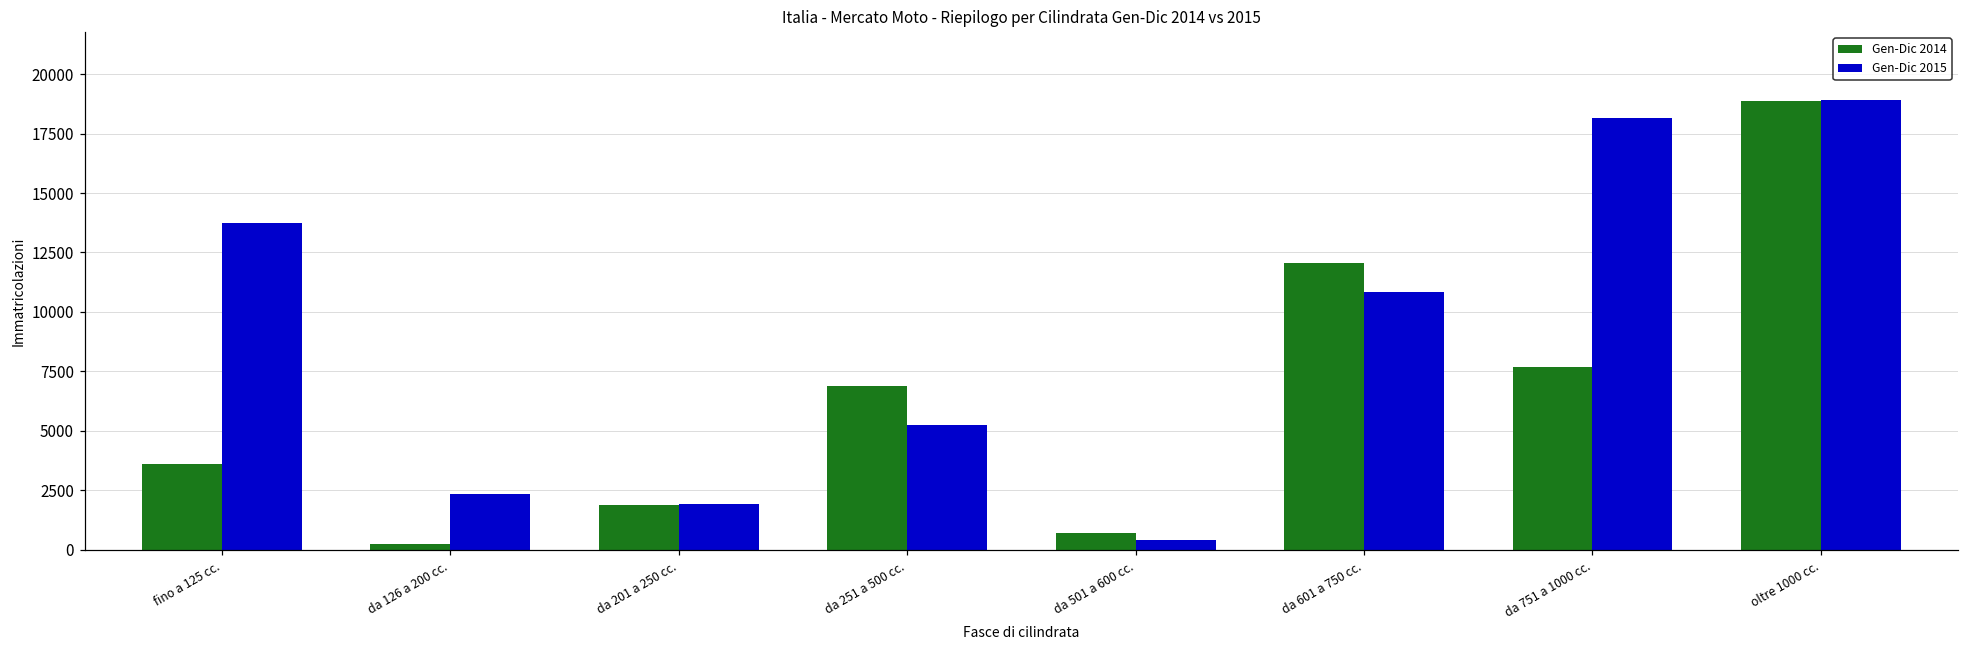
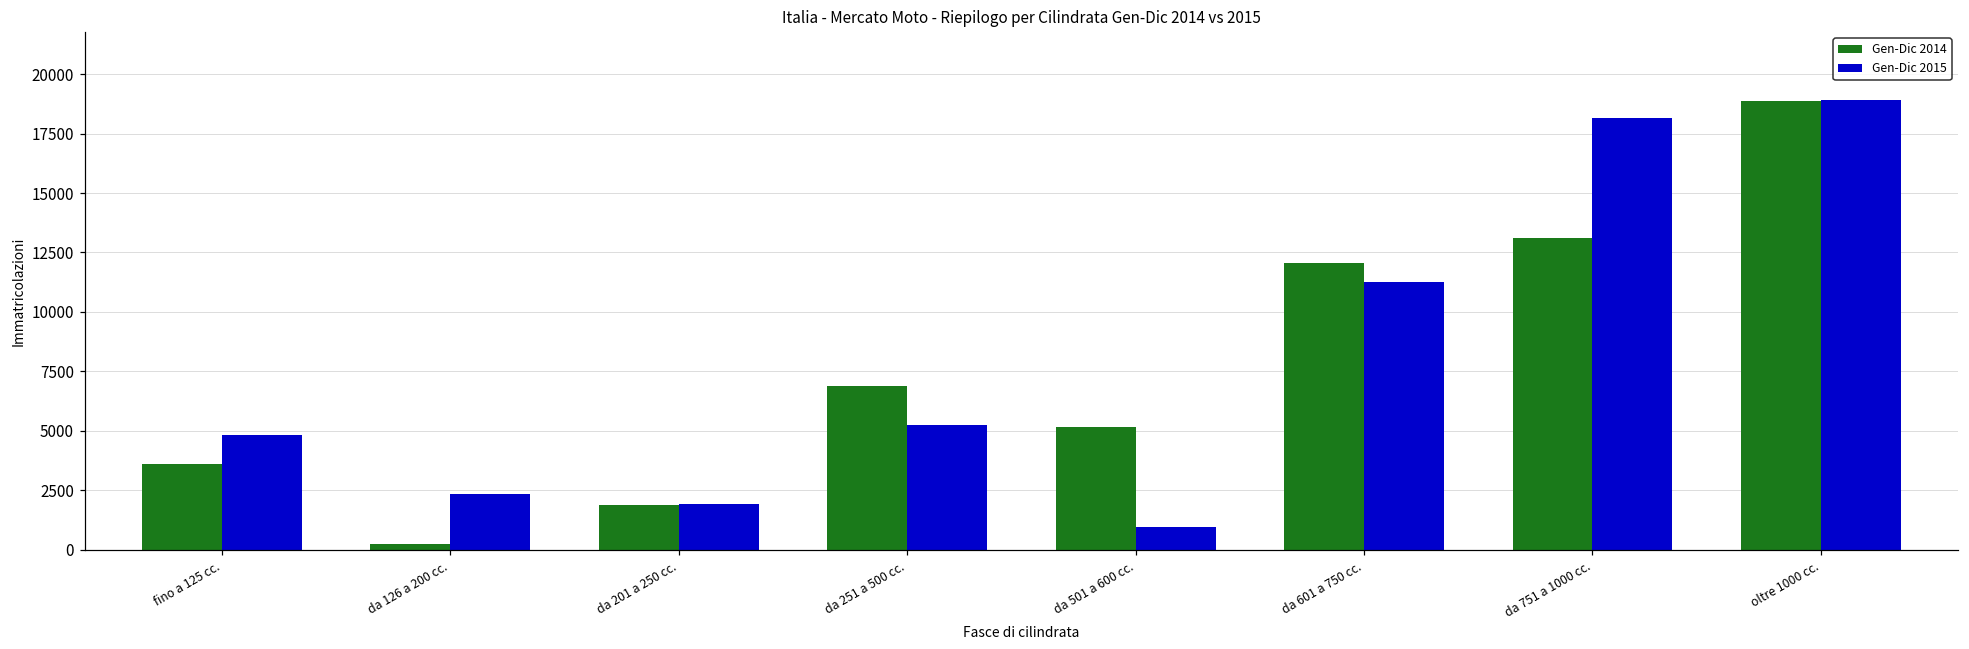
Gen-Dic 2015, fino a 125 cc.: 13800 -> 4800
Gen-Dic 2014, da 501 a 600 cc.: 700 -> 5100
Gen-Dic 2015, da 501 a 600 cc.: 400 -> 900
Gen-Dic 2015, da 601 a 750 cc.: 10800 -> 11300
Gen-Dic 2014, da 751 a 1000 cc.: 7700 -> 13100
